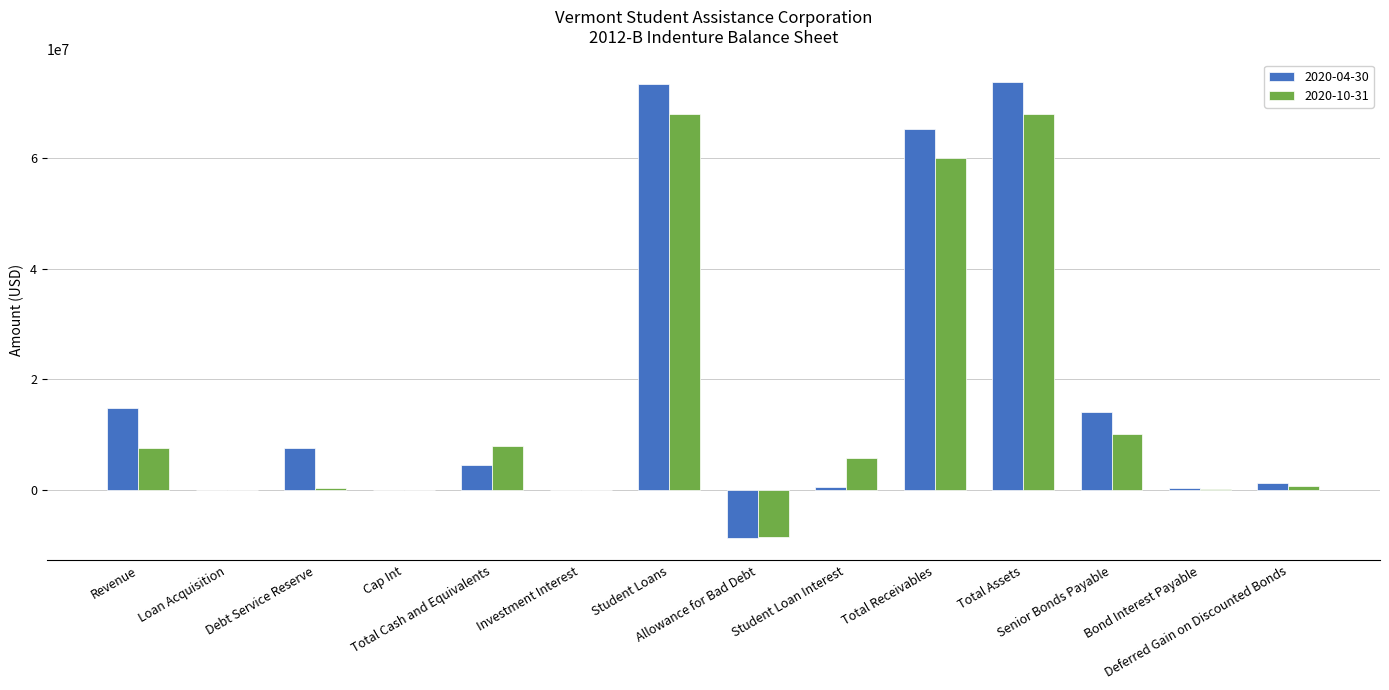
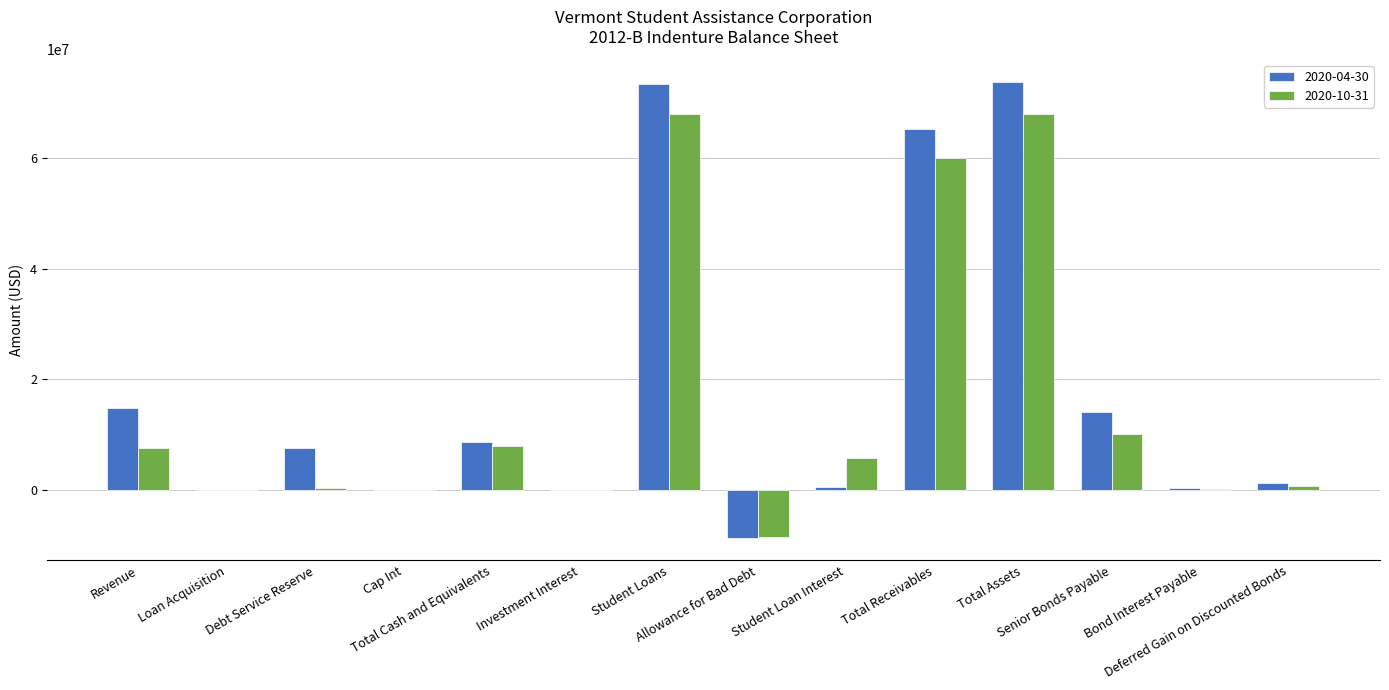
2020-04-30, Total Cash and Equivalents: 4000000 -> 9000000
